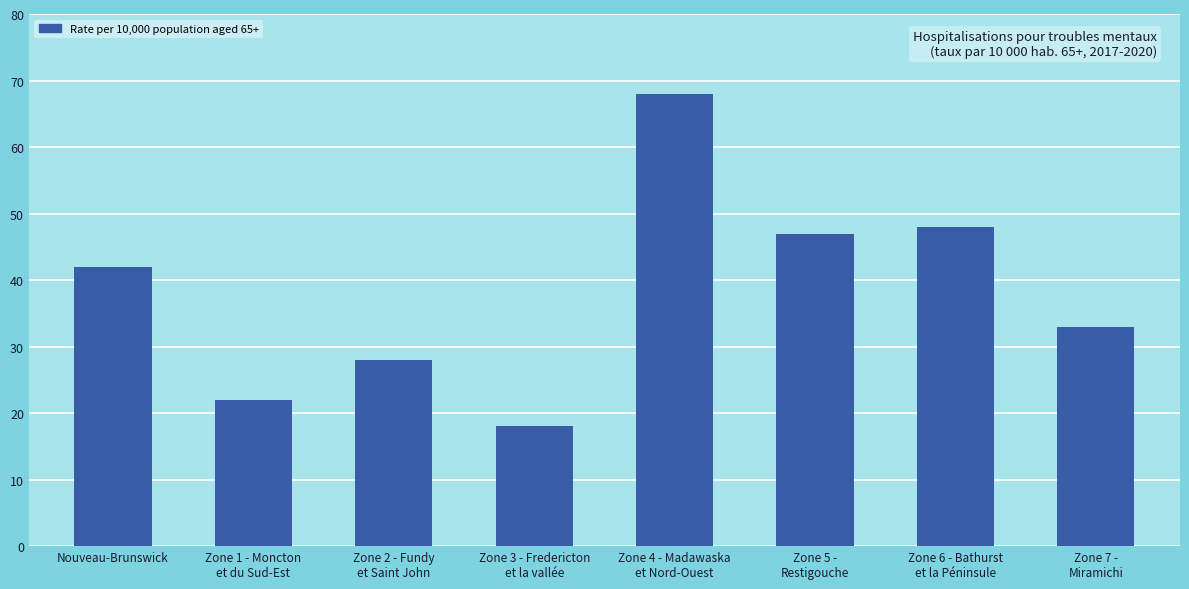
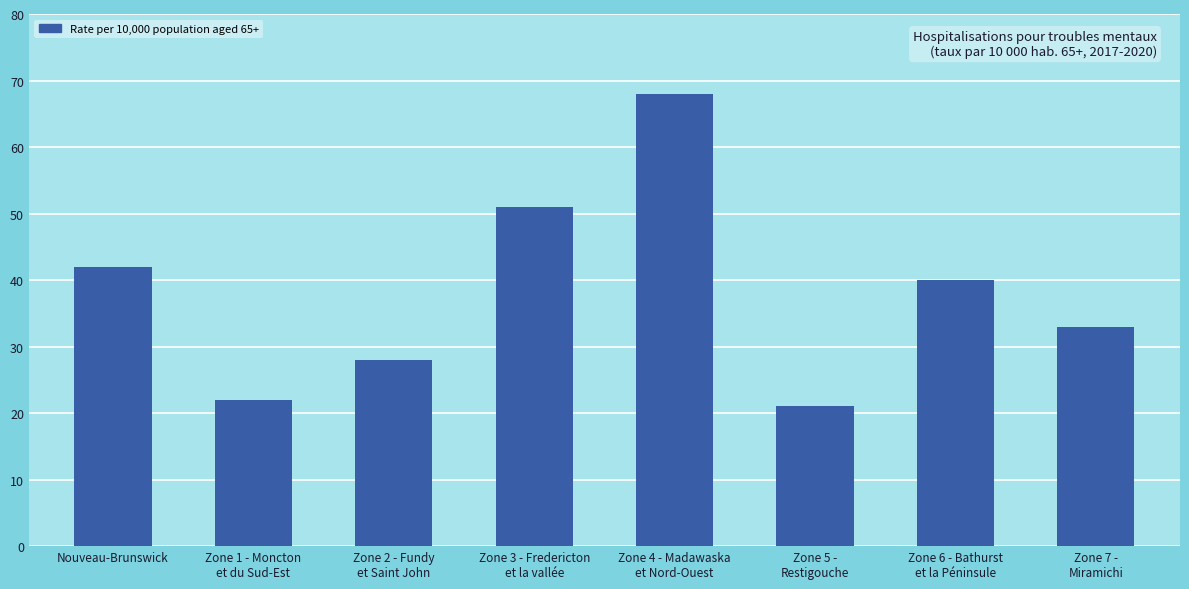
Zone 3 - Fredericton et la vallée: 18 -> 51
Zone 5 - Restigouche: 47 -> 21
Zone 6 - Bathurst et la Péninsule: 48 -> 40
